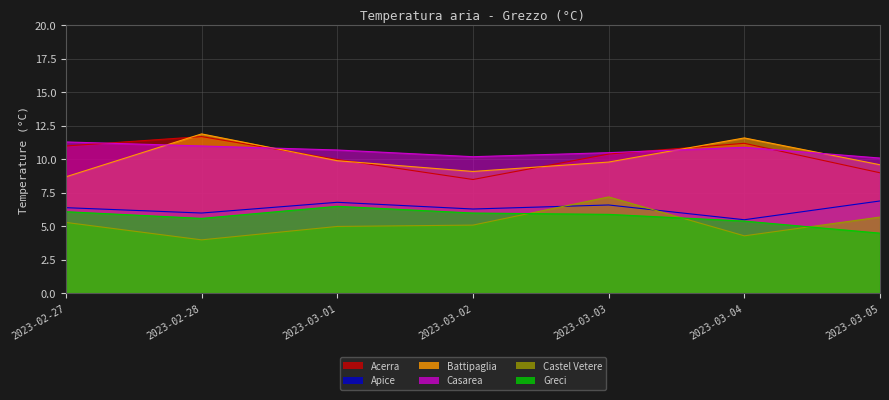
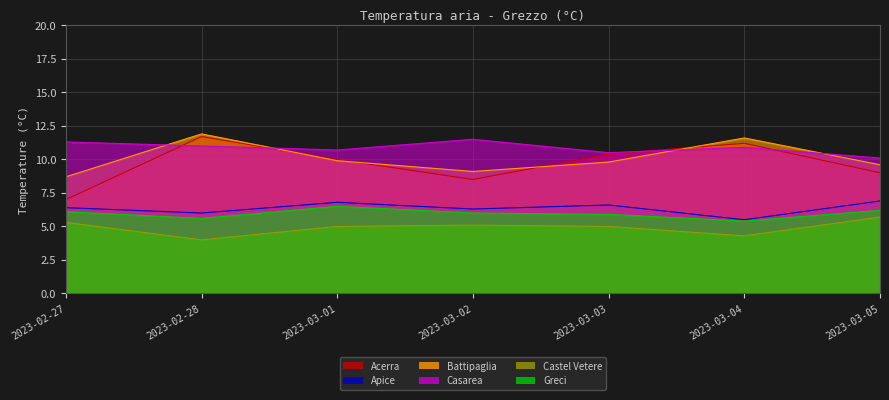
Acerra, 2023-02-27: 11 -> 7
Casarea, 2023-03-02: 10.2 -> 11.5
Castel Vetere, 2023-03-03: 7.2 -> 5.0
Greci, 2023-03-05: 4.5 -> 6.2
